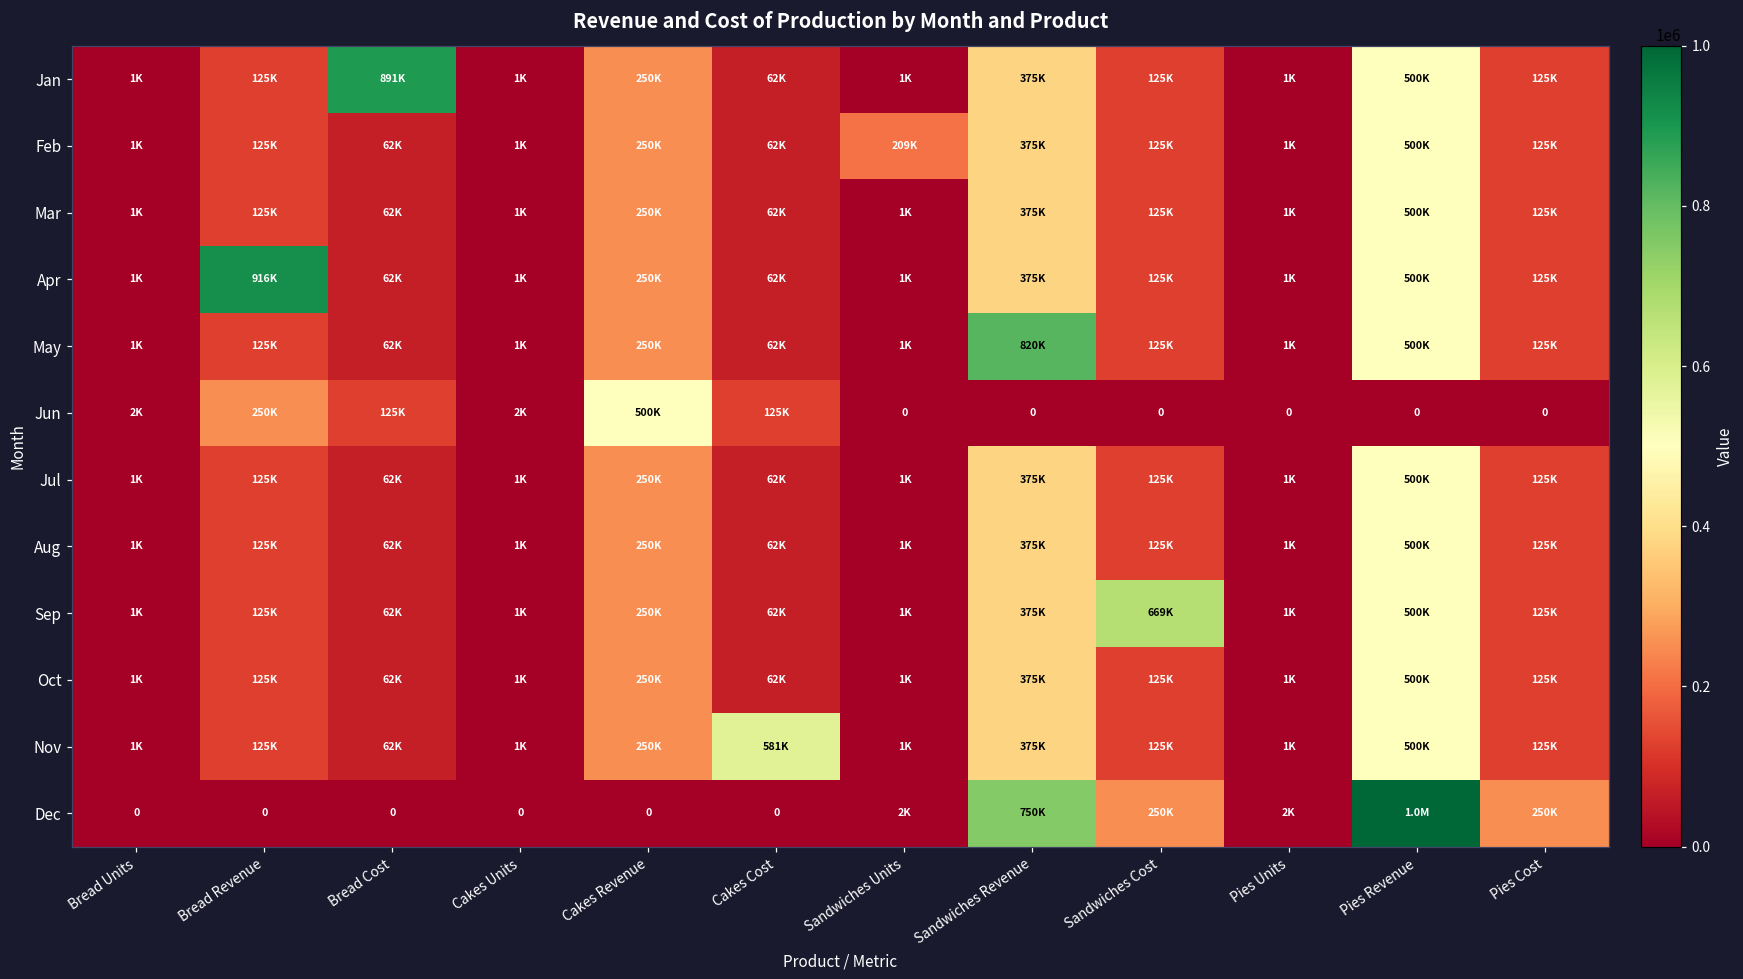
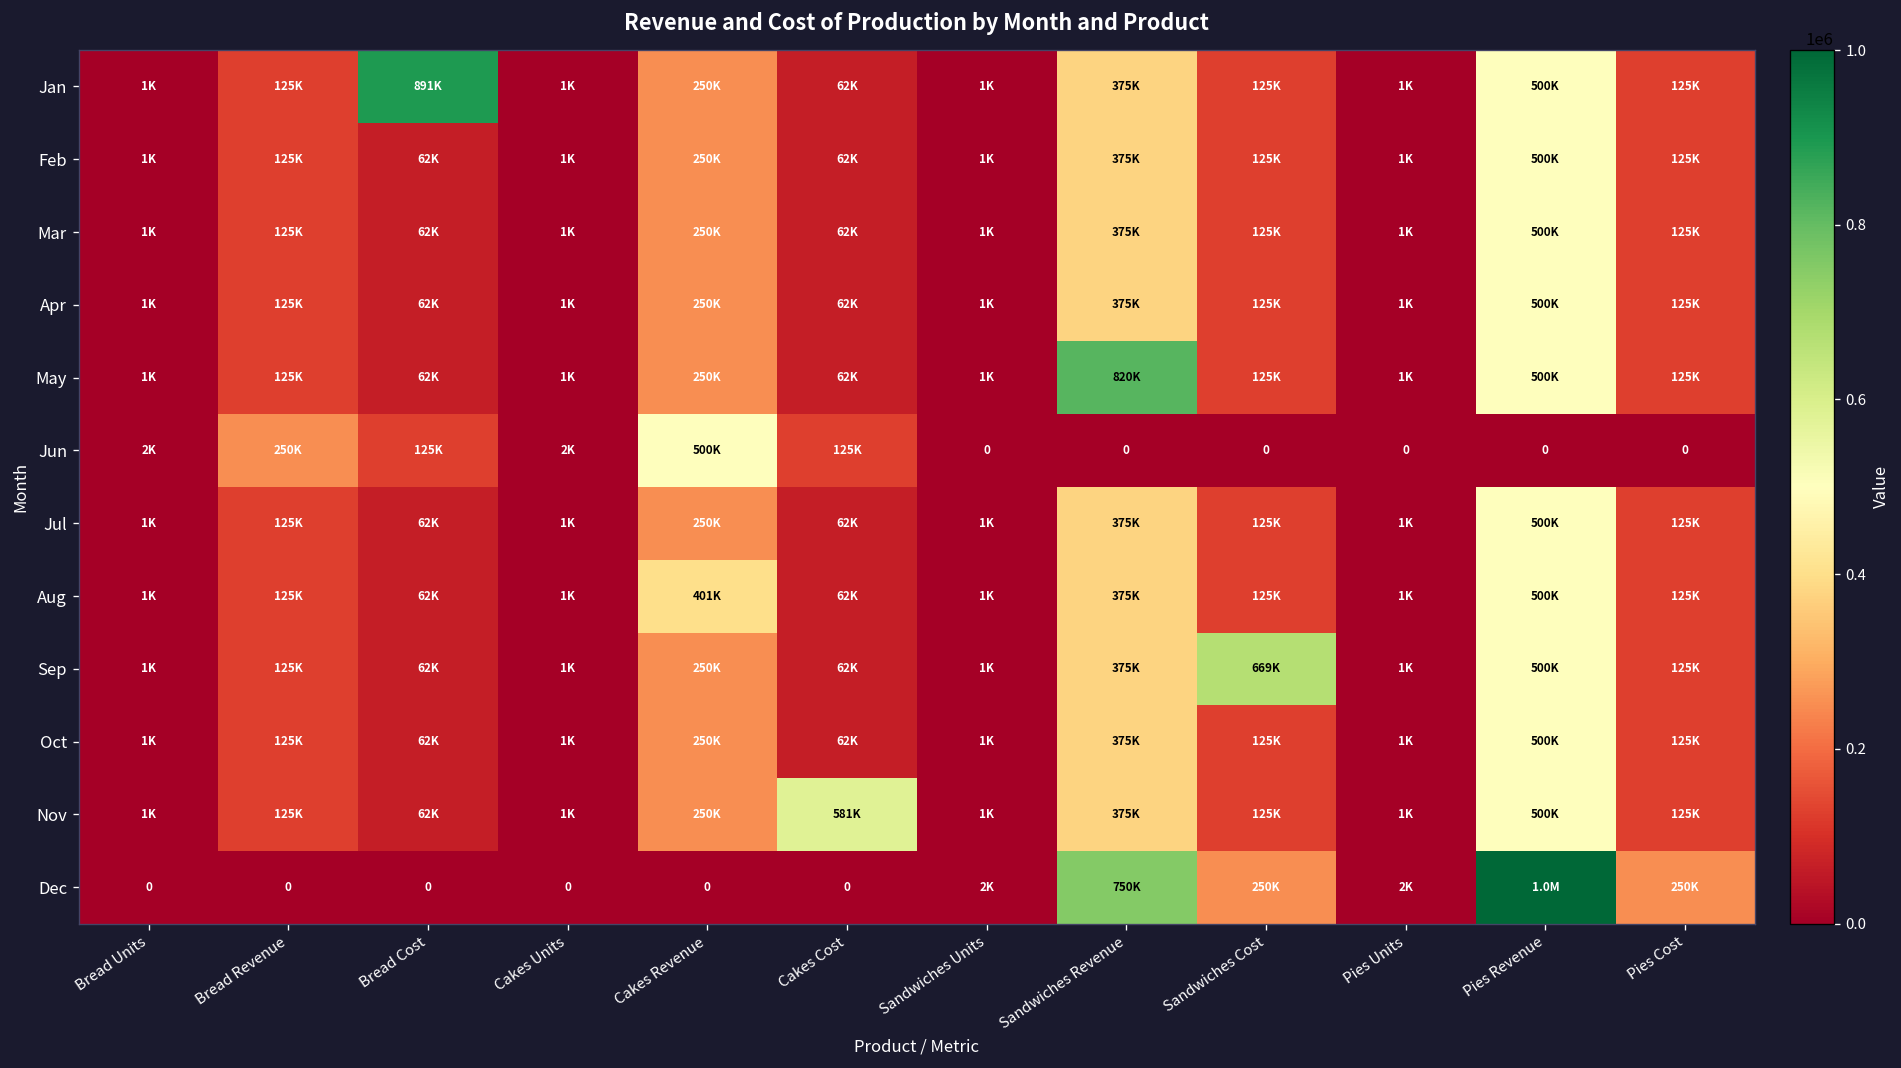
Feb, Sandwiches Units: 209K -> 1K
Apr, Bread Revenue: 916K -> 125K
Aug, Cakes Revenue: 250K -> 401K
